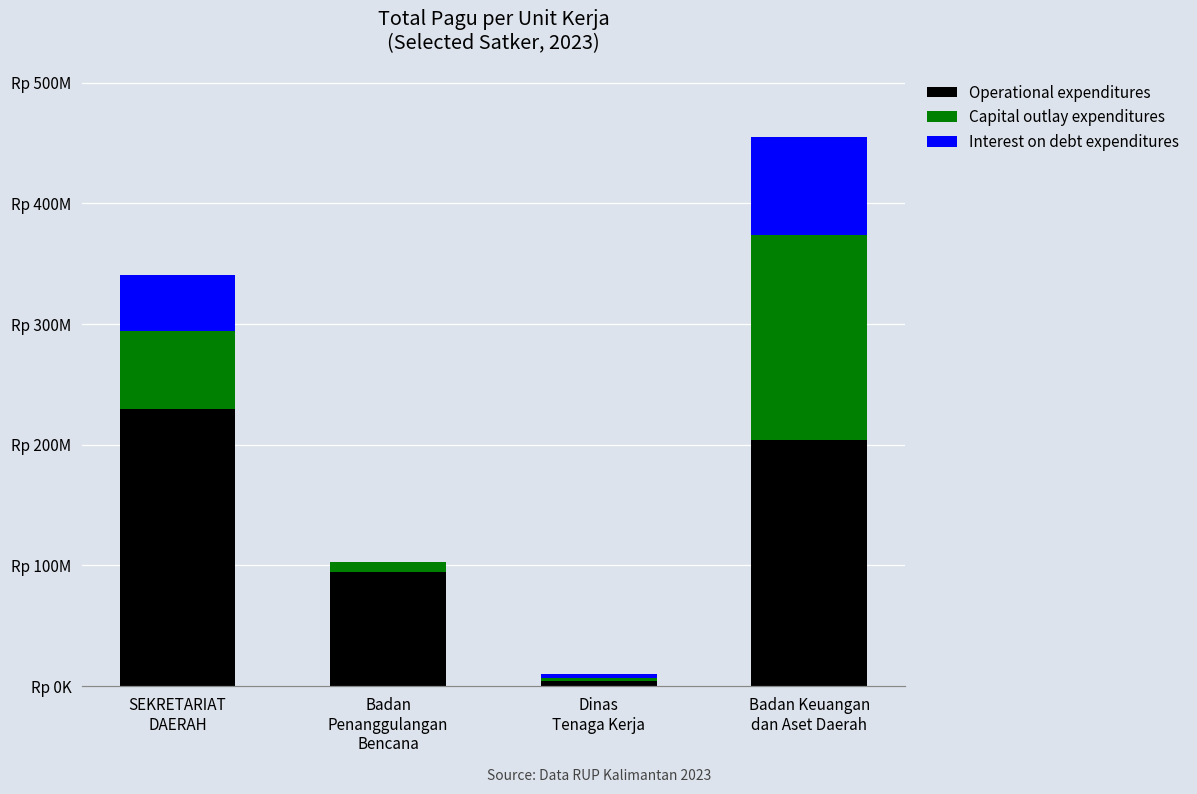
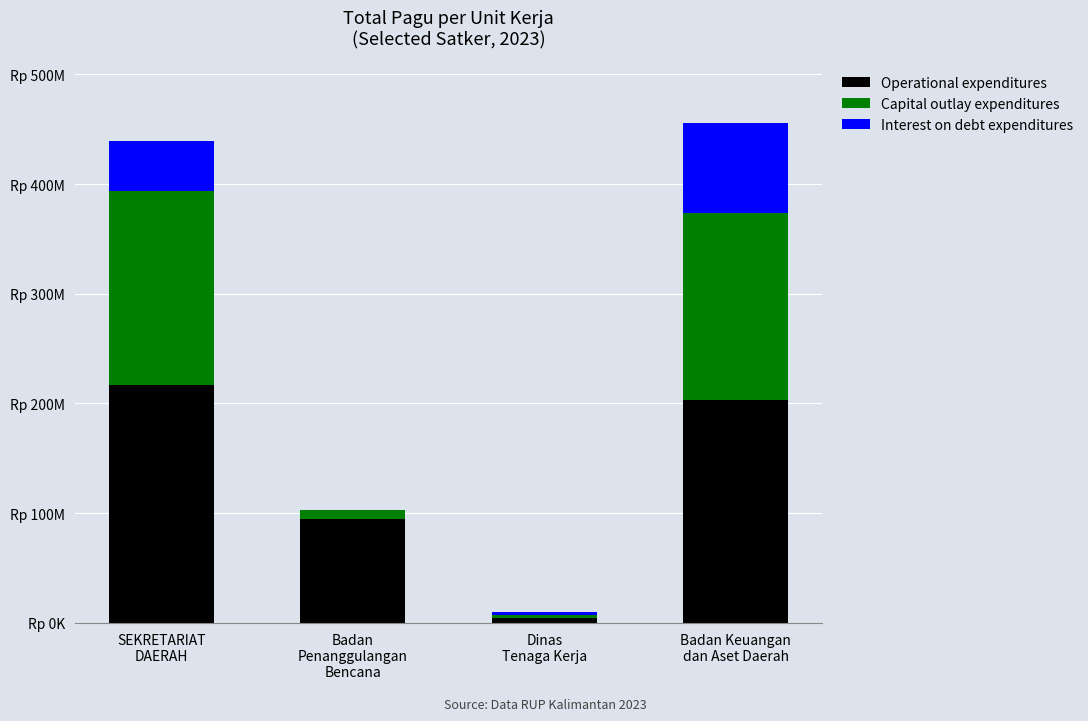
Operational expenditures, SEKRETARIAT DAERAH: Rp 229000000 -> Rp 217000000
Capital outlay expenditures, SEKRETARIAT DAERAH: Rp 65000000 -> Rp 176000000
